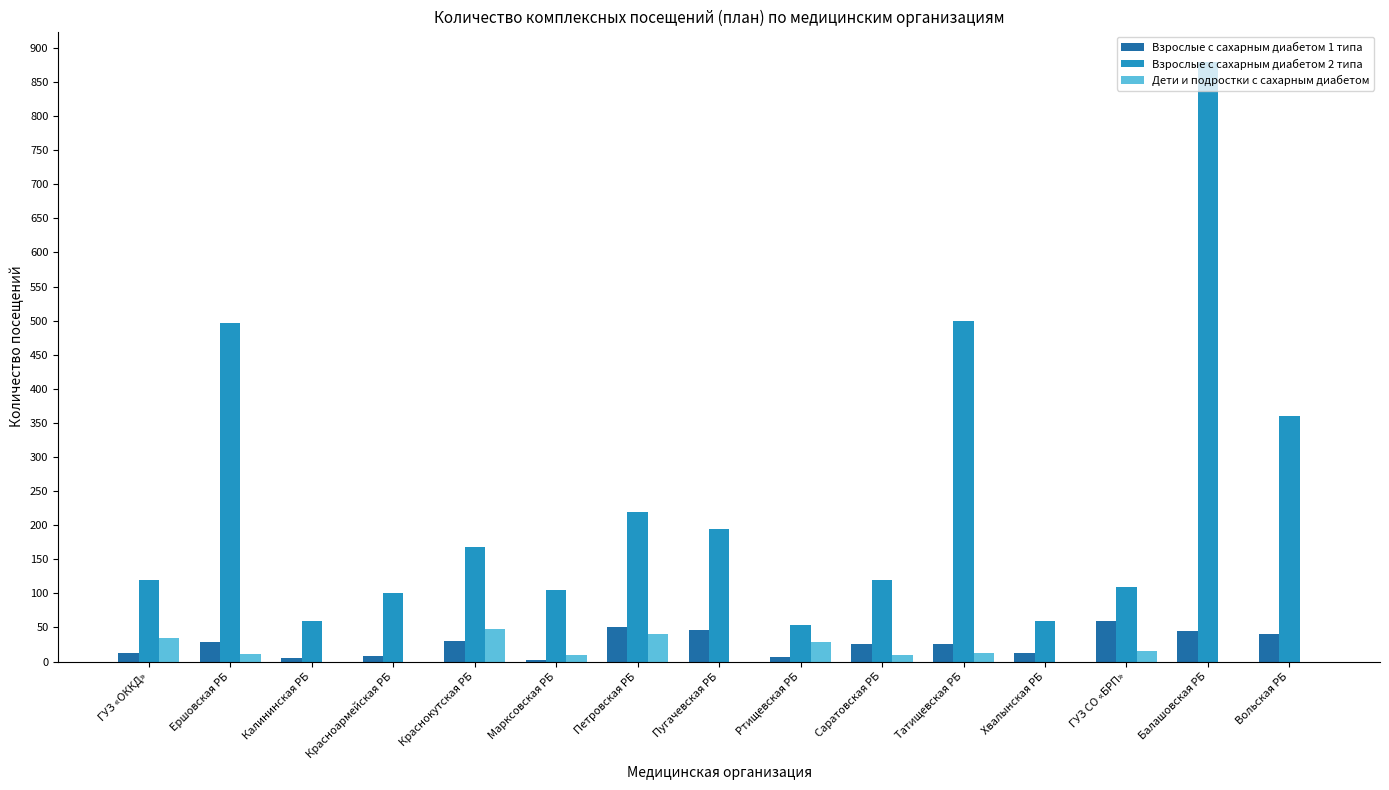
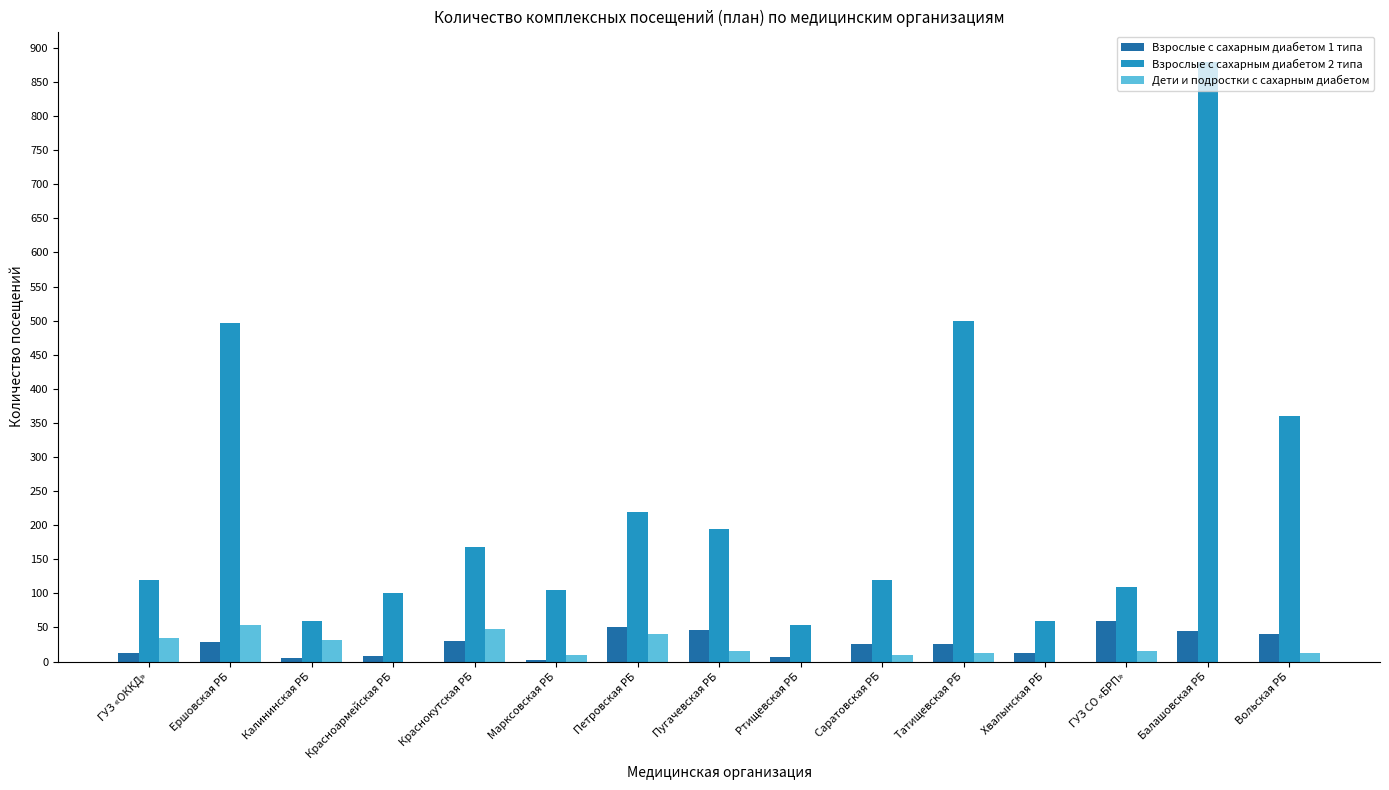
Дети и подростки с сахарным диабетом, Ершовская РБ: 10 -> 50
Дети и подростки с сахарным диабетом, Калининская РБ: 0 -> 30
Дети и подростки с сахарным диабетом, Пугачевская РБ: 0 -> 20
Дети и подростки с сахарным диабетом, Ртищевская РБ: 30 -> 0
Дети и подростки с сахарным диабетом, Вольская РБ: 0 -> 10
